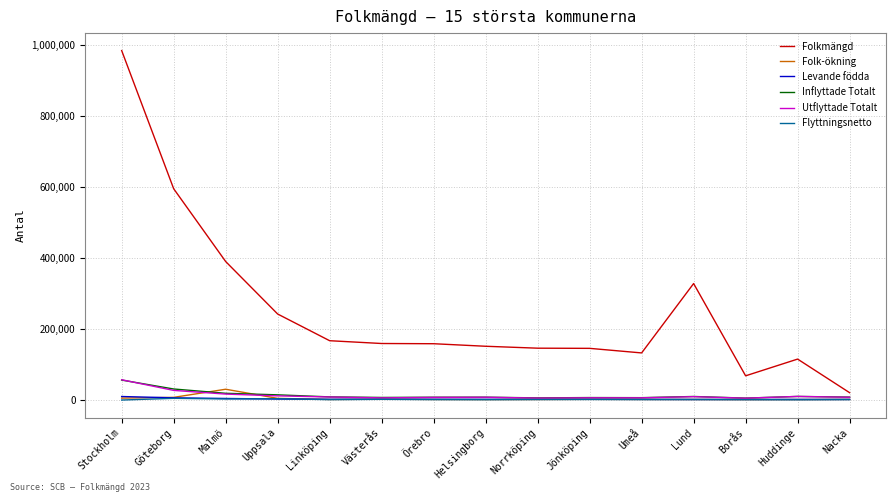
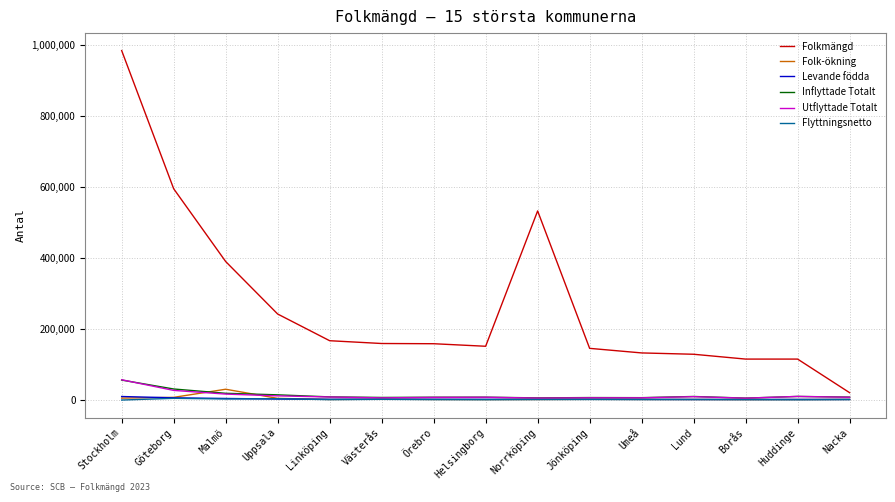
Folkmängd, Norrköping: 150,000 -> 530,000
Folkmängd, Lund: 330,000 -> 130,000
Folkmängd, Borås: 70,000 -> 110,000
